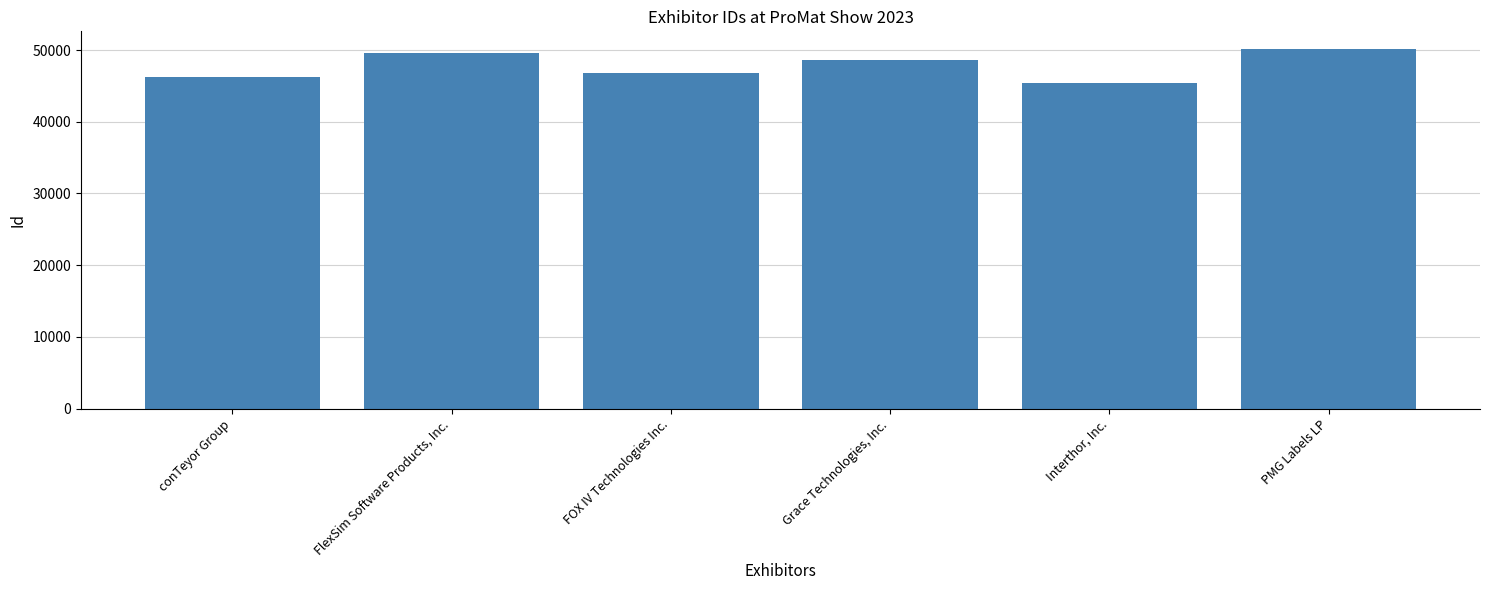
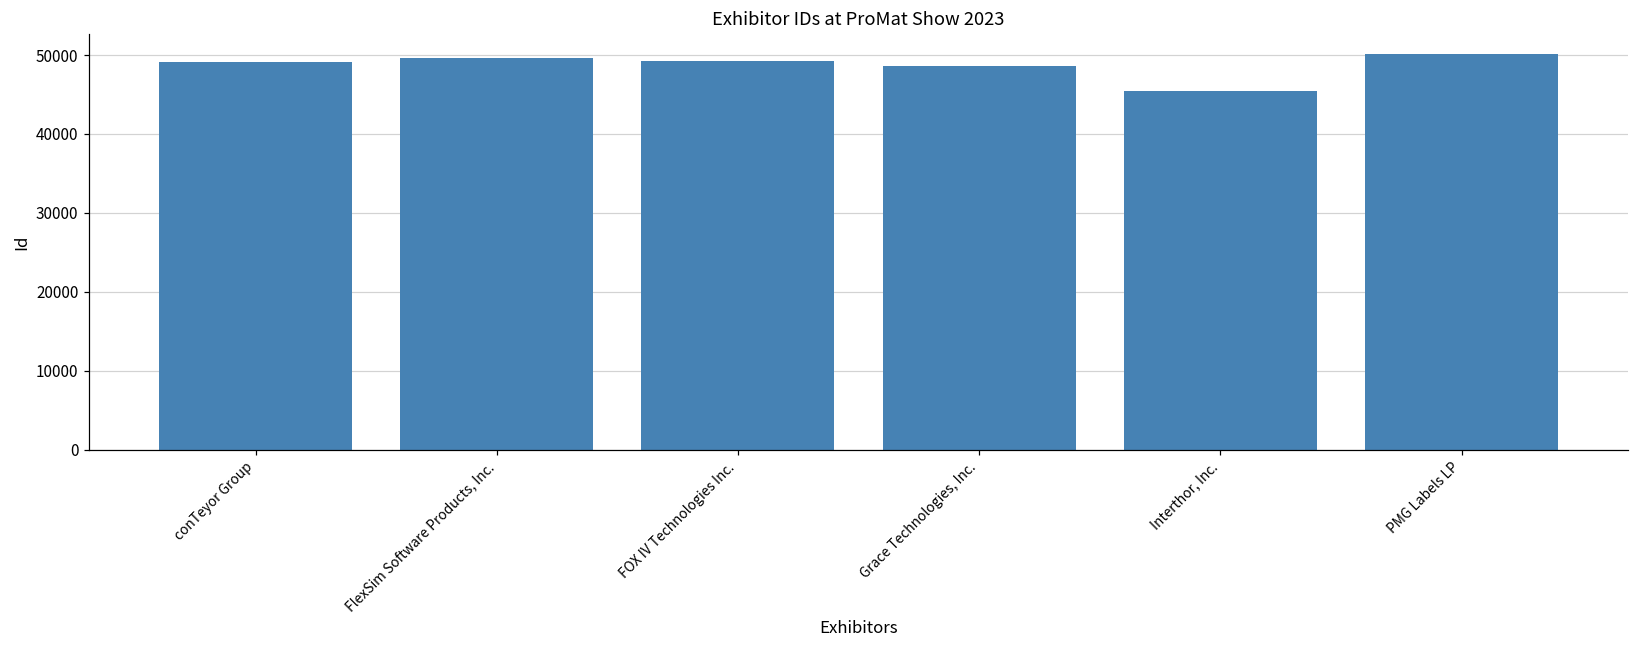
conTeyor Group: 46000 -> 49000
FOX IV Technologies Inc.: 47000 -> 49000
